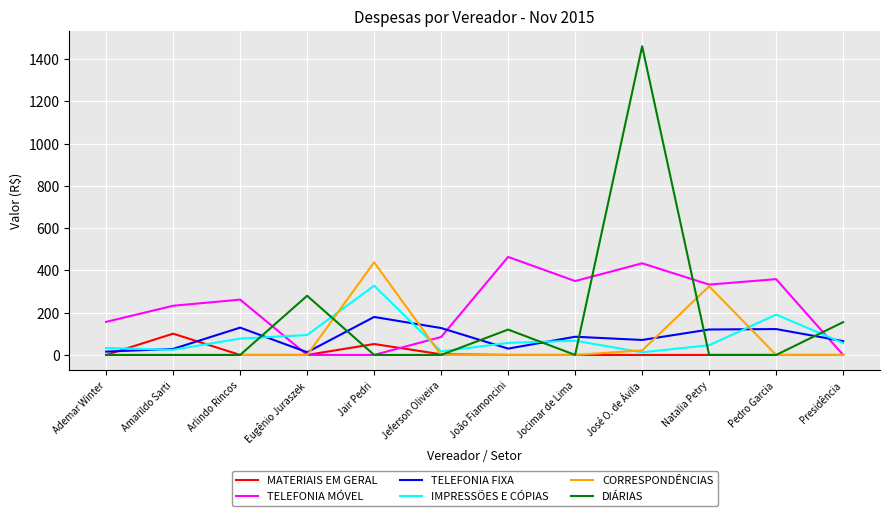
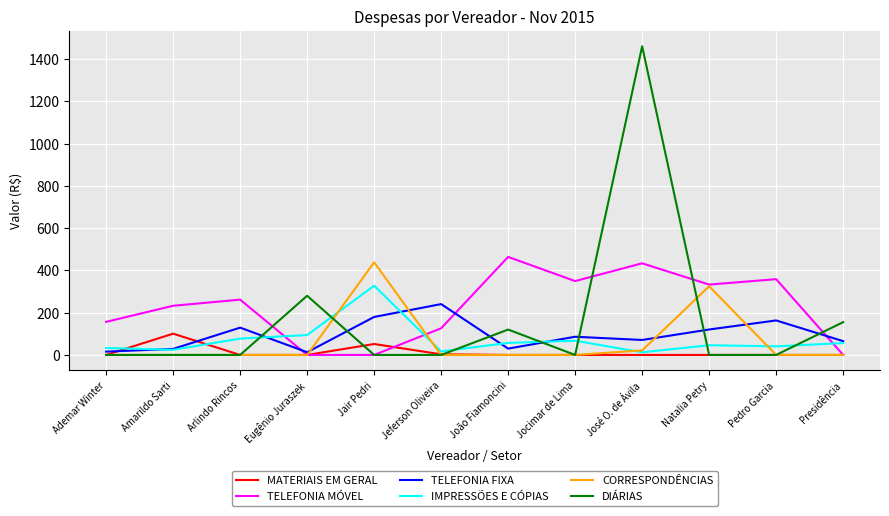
TELEFONIA MÓVEL, Jeferson Oliveira: 80 -> 130
TELEFONIA FIXA, Jeferson Oliveira: 130 -> 240
TELEFONIA FIXA, Pedro Garcia: 120 -> 160
IMPRESSÕES E CÓPIAS, Pedro Garcia: 190 -> 40
